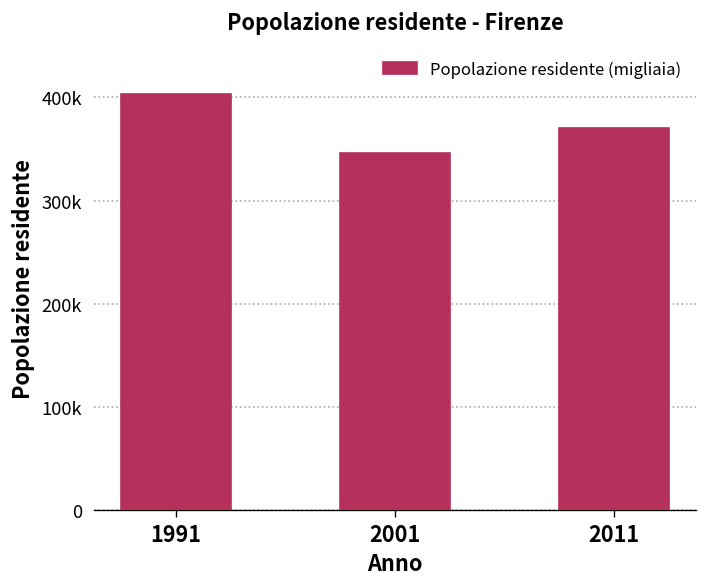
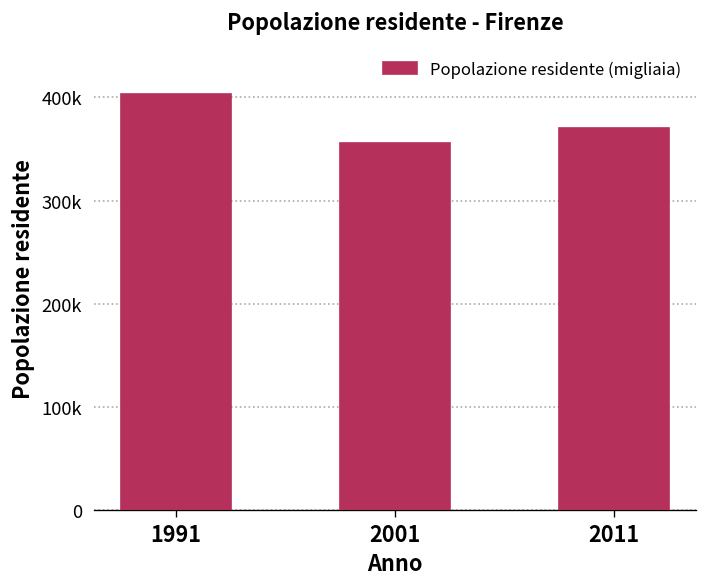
2001: 350000 -> 360000
